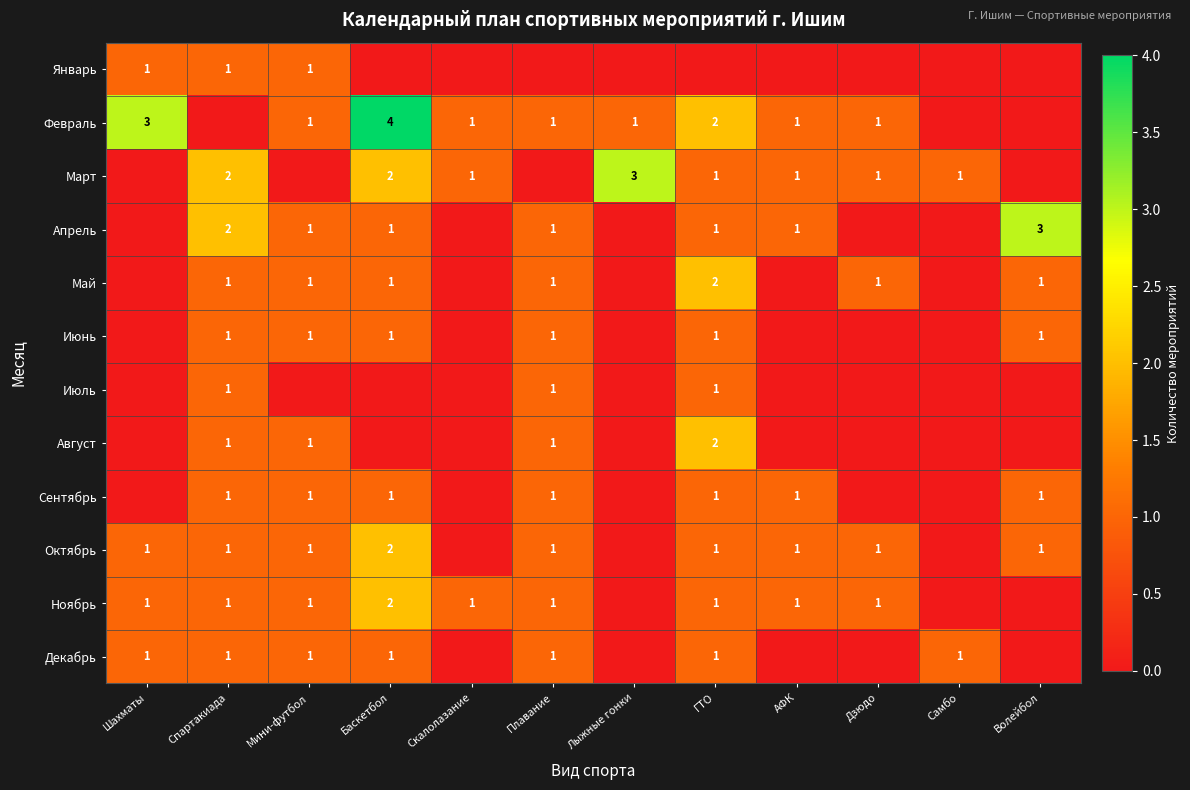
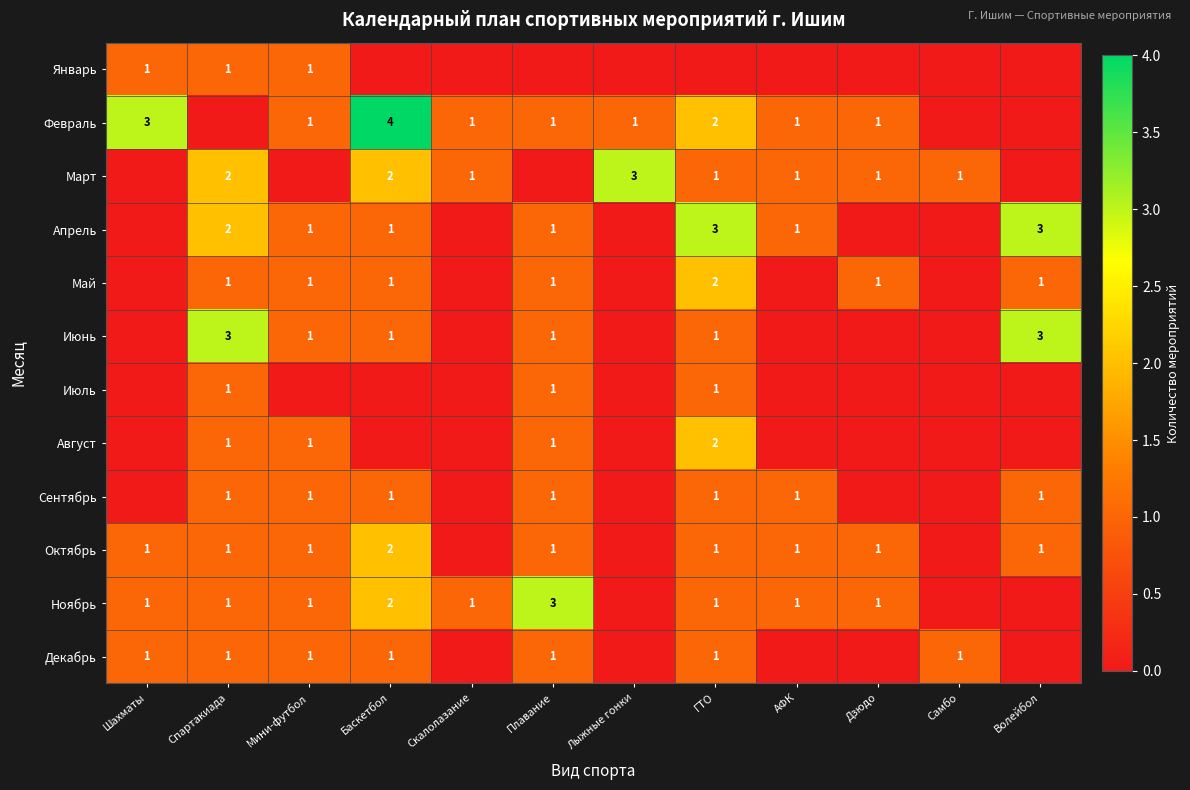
Апрель, ГТО: 1 -> 3
Июнь, Спартакиада: 1 -> 3
Июнь, Волейбол: 1 -> 3
Ноябрь, Плавание: 1 -> 3
